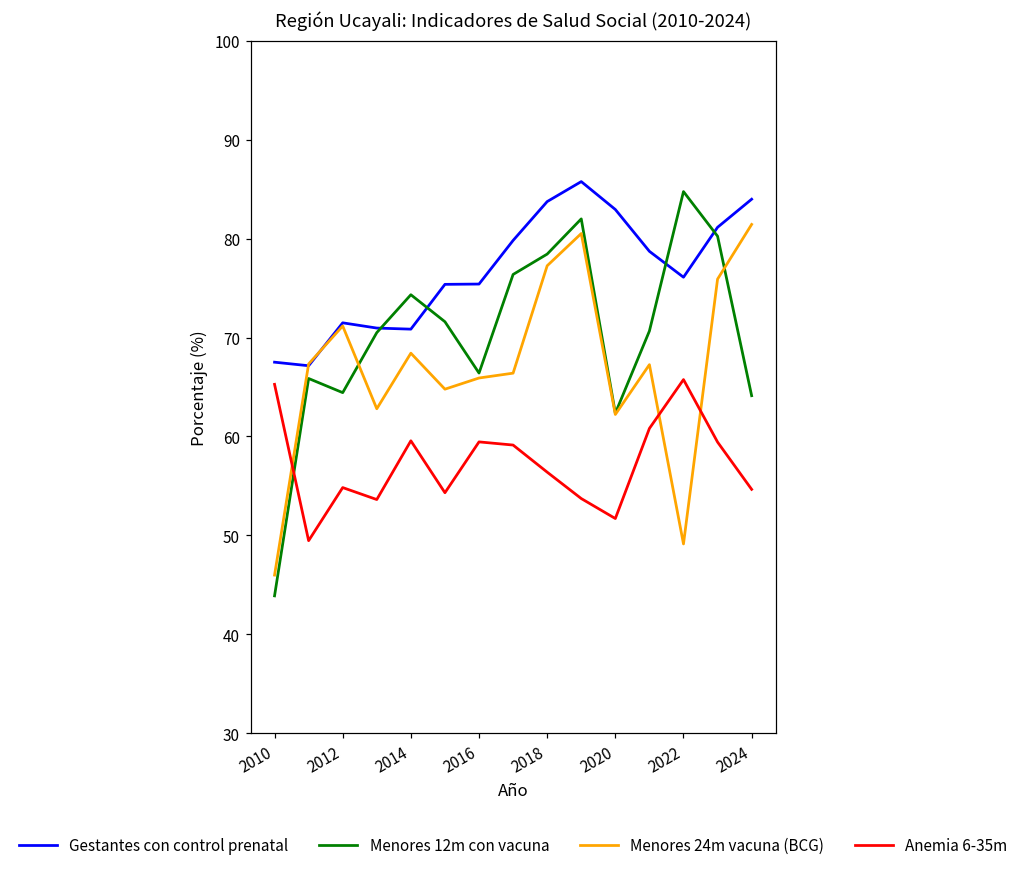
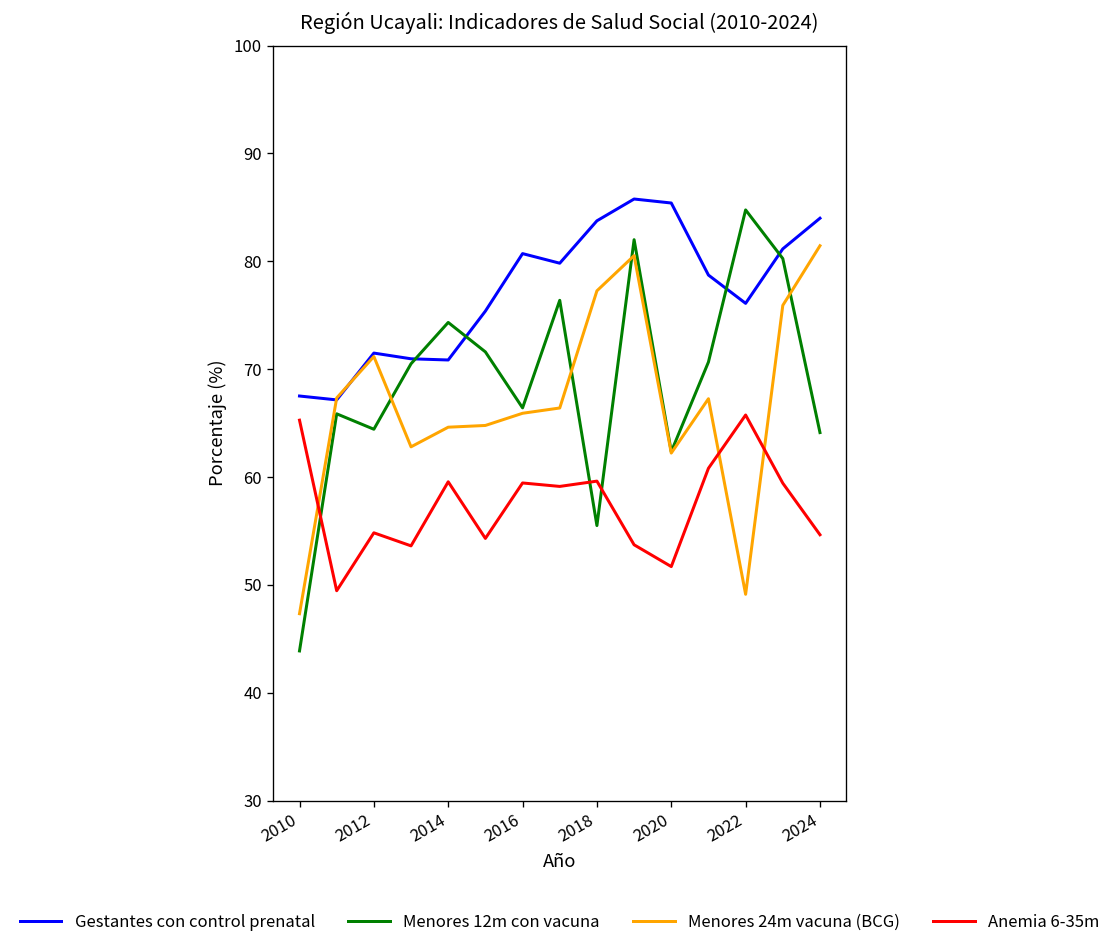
Menores 24m vacuna (BCG), 2010: 46 -> 47
Menores 24m vacuna (BCG), 2014: 68 -> 65
Gestantes con control prenatal, 2016: 75 -> 81
Menores 12m con vacuna, 2018: 78 -> 56
Anemia 6-35m, 2018: 56 -> 60
Gestantes con control prenatal, 2020: 83 -> 85
